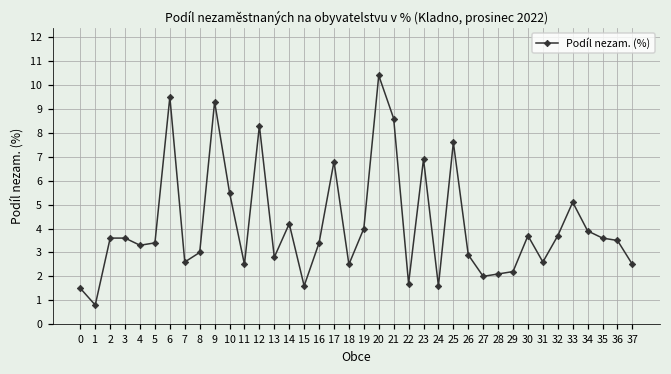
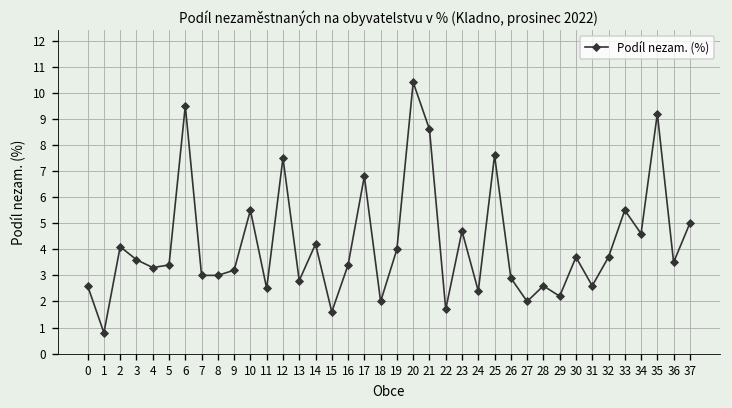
0: 1.5 -> 2.6
2: 3.6 -> 4.1
7: 2.6 -> 3.0
9: 9.3 -> 3.2
12: 8.3 -> 7.5
18: 2.5 -> 2.0
23: 6.9 -> 4.7
24: 1.6 -> 2.4
28: 2.1 -> 2.6
33: 5.1 -> 5.5
34: 3.9 -> 4.6
35: 3.6 -> 9.2
37: 2.5 -> 5.0
